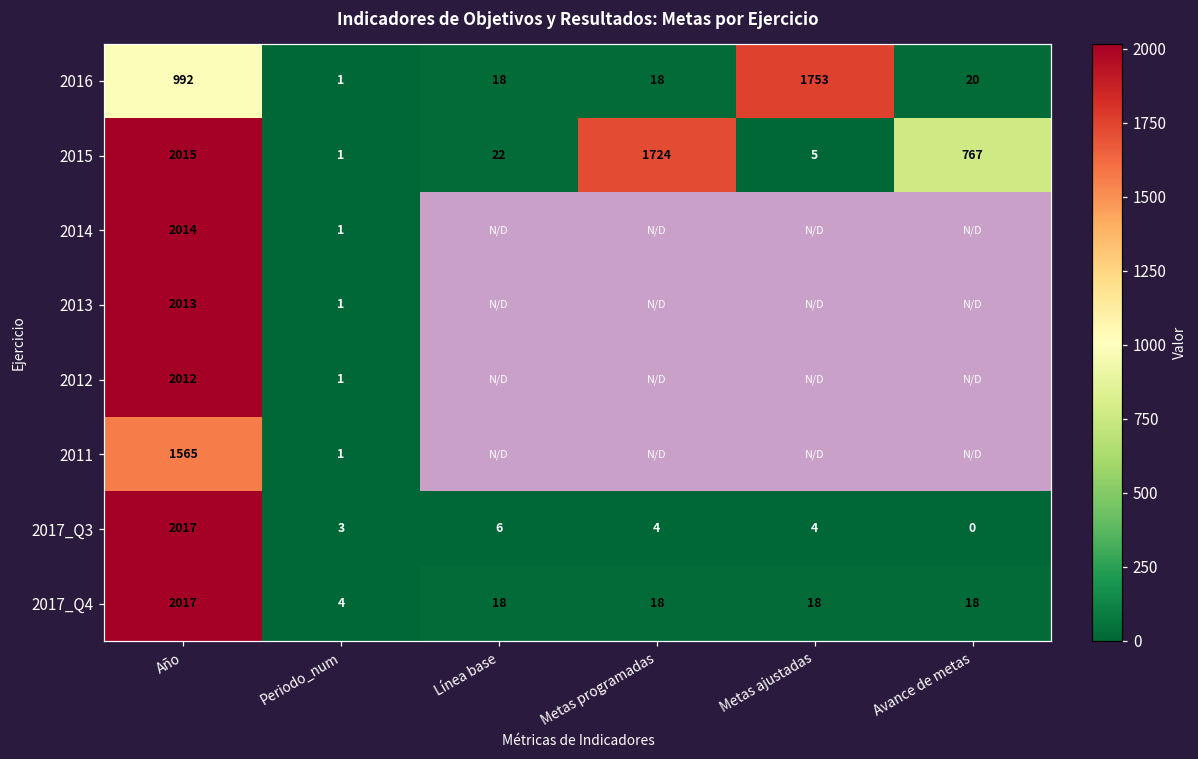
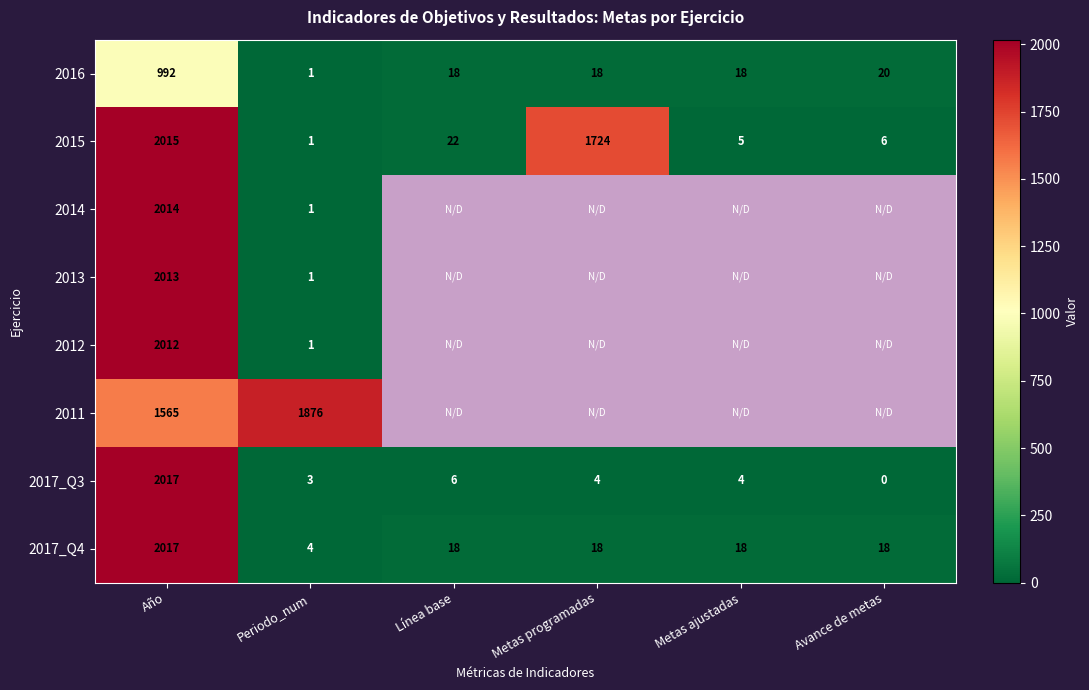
2016, Metas ajustadas: 1753 -> 18
2015, Avance de metas: 767 -> 6
2011, Periodo_num: 1 -> 1876
